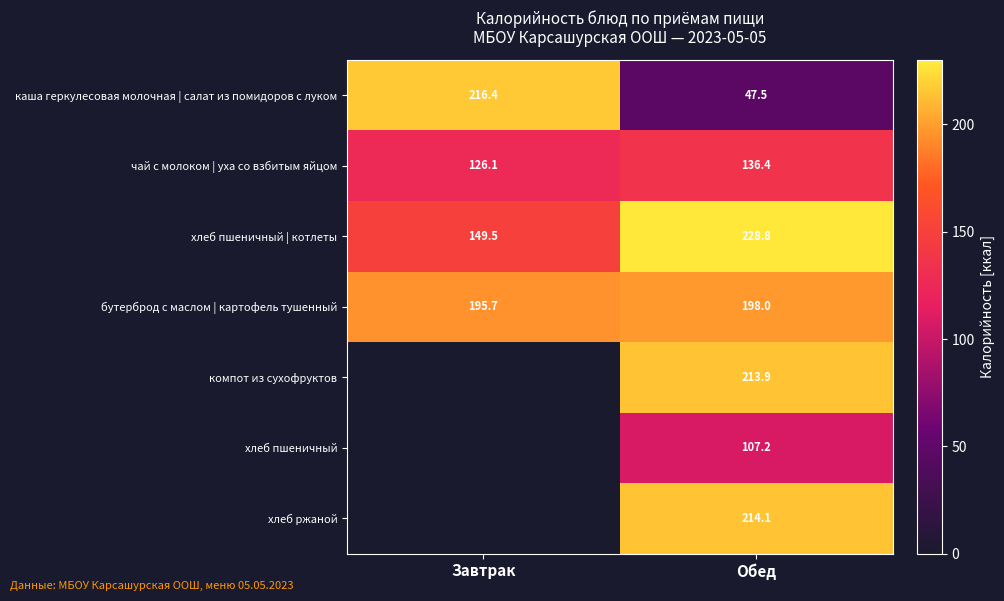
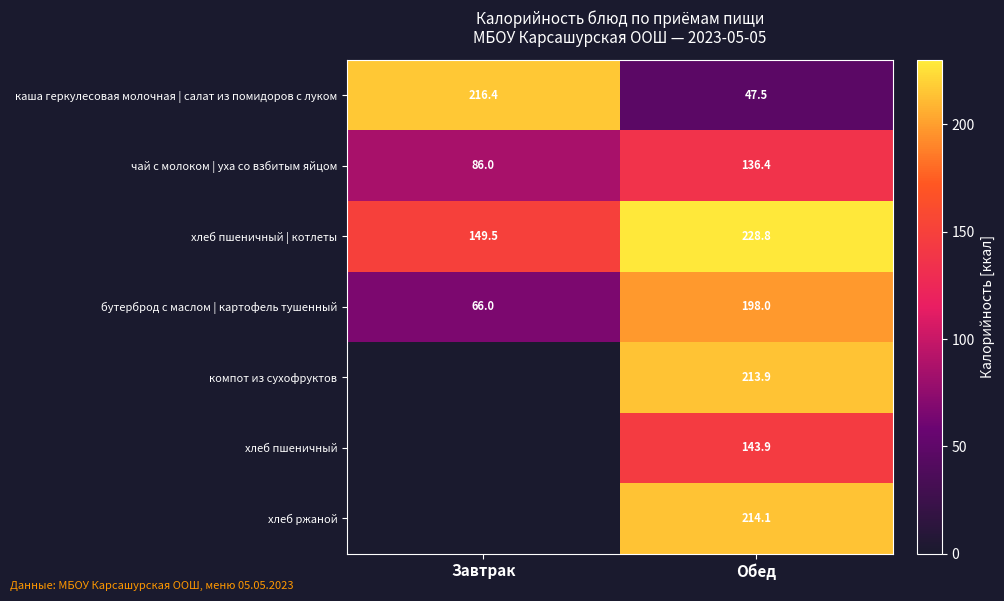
чай с молоком | уха со взбитым яйцом, Завтрак: 126.1 -> 86.0
бутерброд с маслом | картофель тушенный, Завтрак: 195.7 -> 66.0
хлеб пшеничный, Обед: 107.2 -> 143.9
